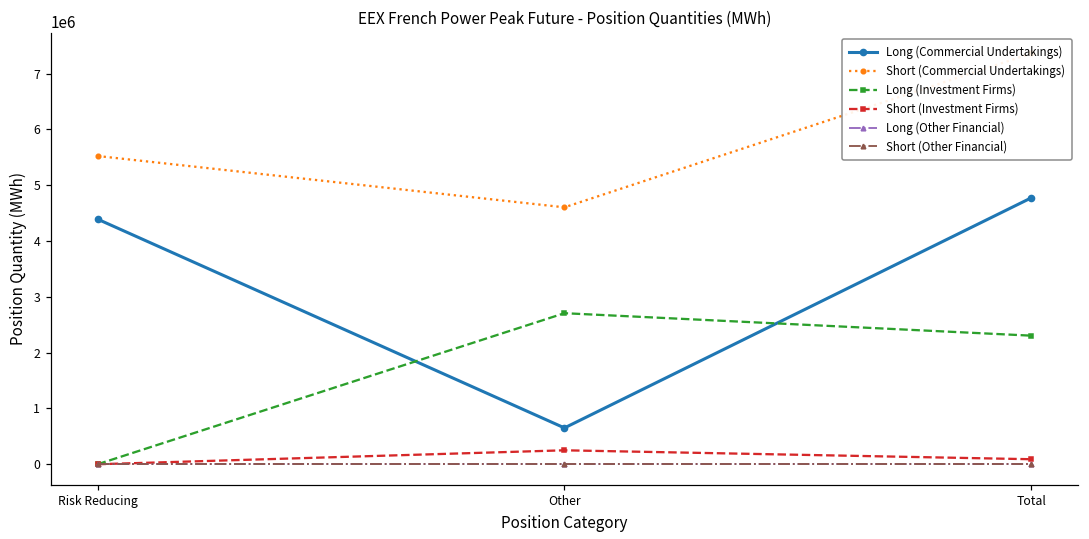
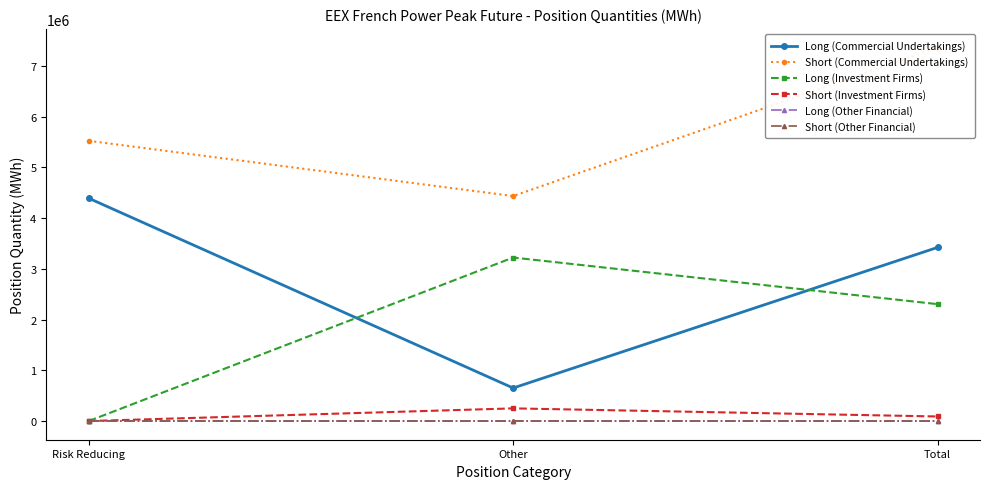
Short (Commercial Undertakings), Other: 4600000 -> 4400000
Long (Investment Firms), Other: 2700000 -> 3200000
Long (Commercial Undertakings), Total: 4800000 -> 3400000
